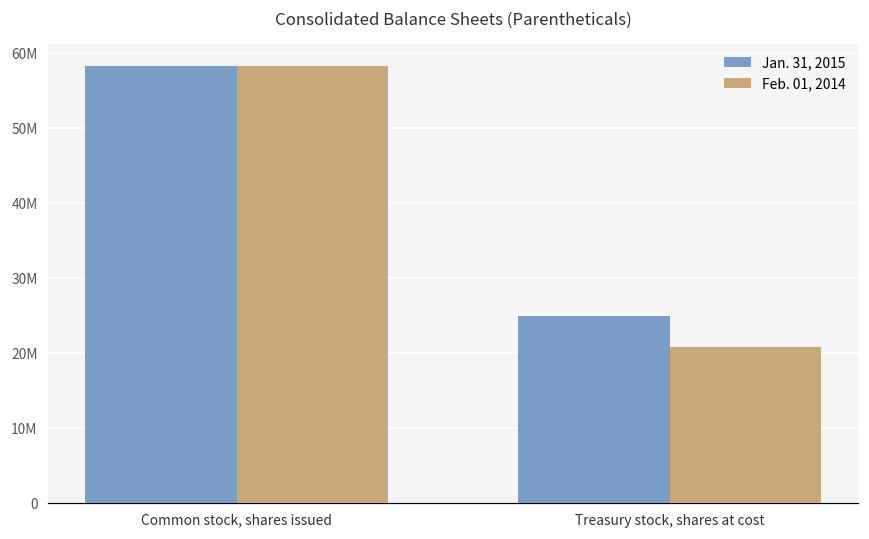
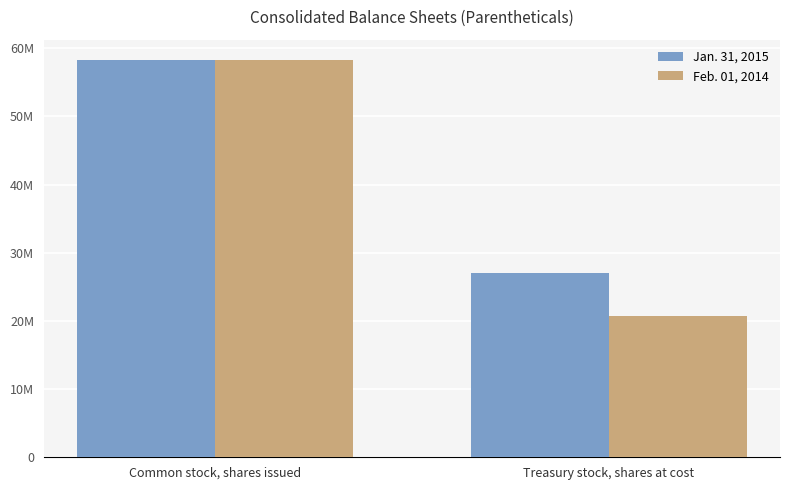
Jan. 31, 2015, Treasury stock, shares at cost: 25000000 -> 27000000
